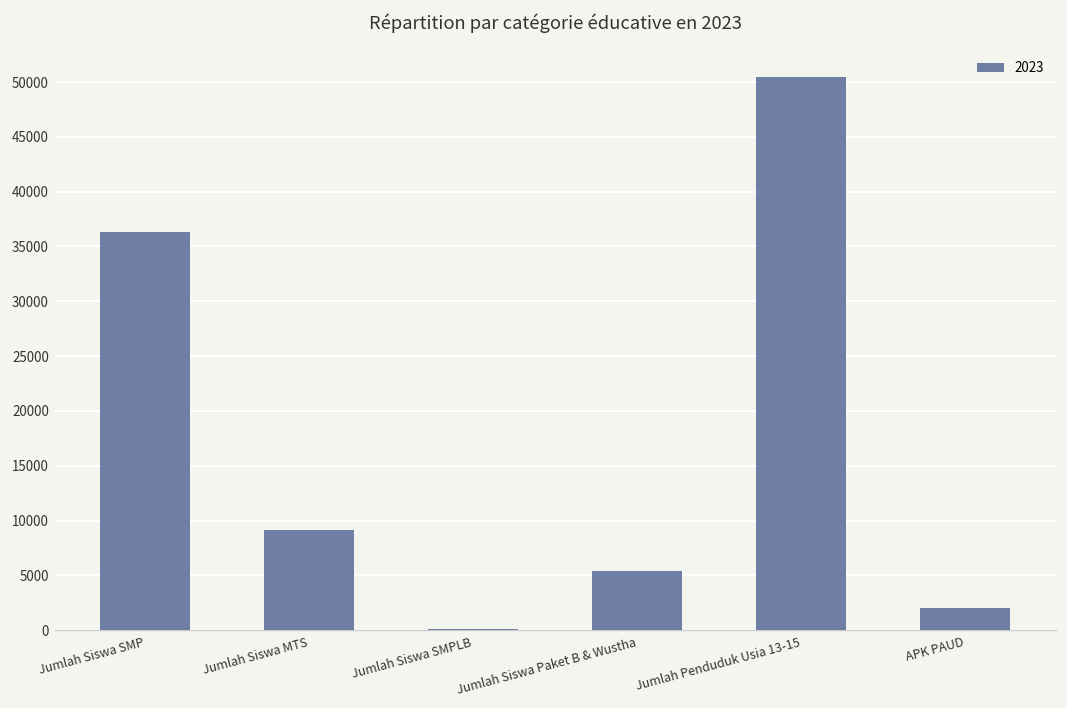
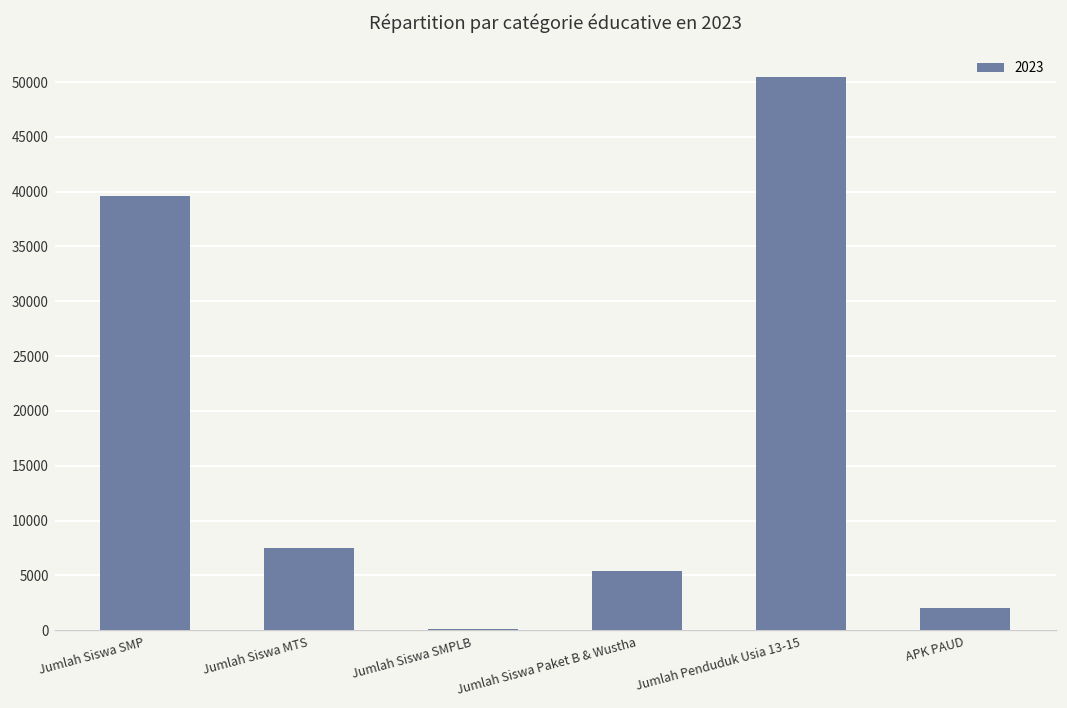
Jumlah Siswa SMP: 36000 -> 40000
Jumlah Siswa MTS: 9000 -> 8000
